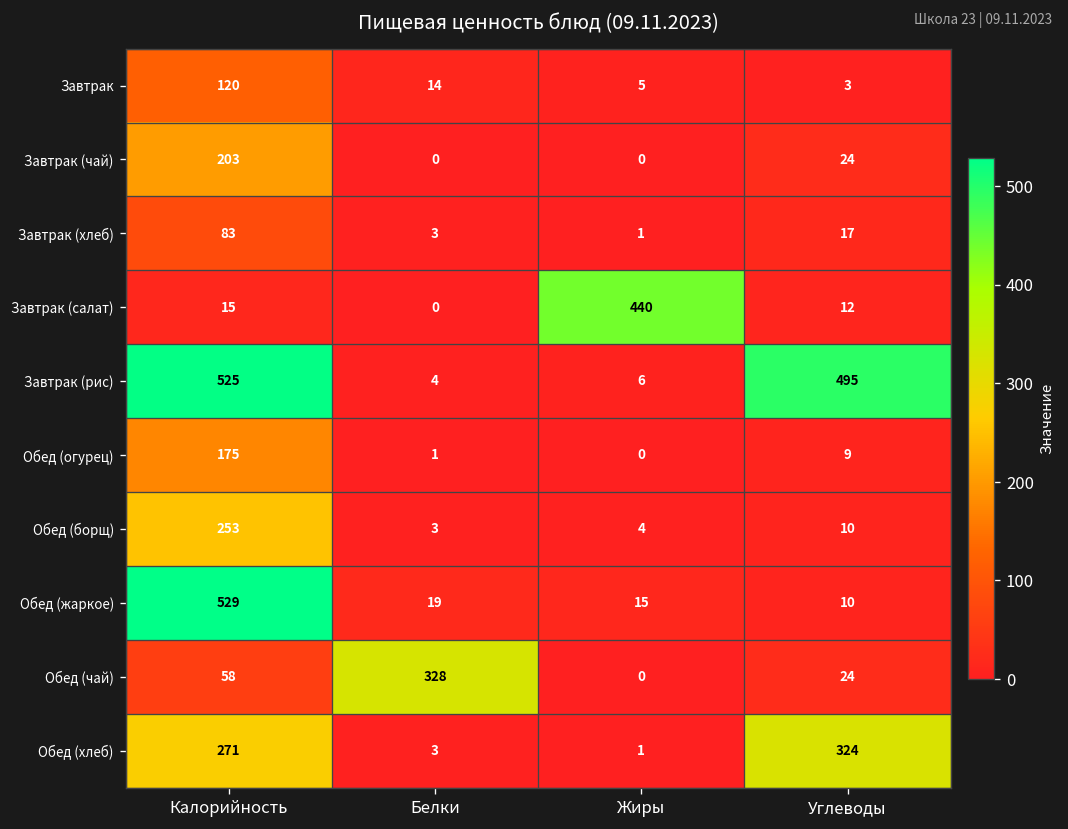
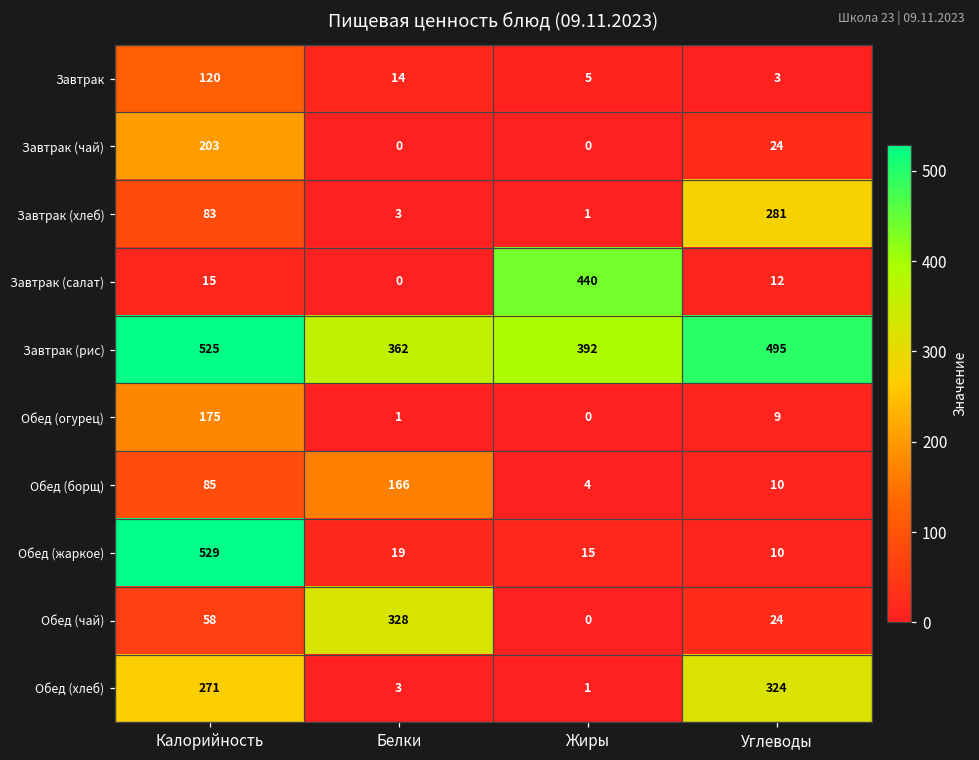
Завтрак (хлеб), Углеводы: 17 -> 281
Завтрак (рис), Белки: 4 -> 362
Завтрак (рис), Жиры: 6 -> 392
Обед (борщ), Калорийность: 253 -> 85
Обед (борщ), Белки: 3 -> 166
